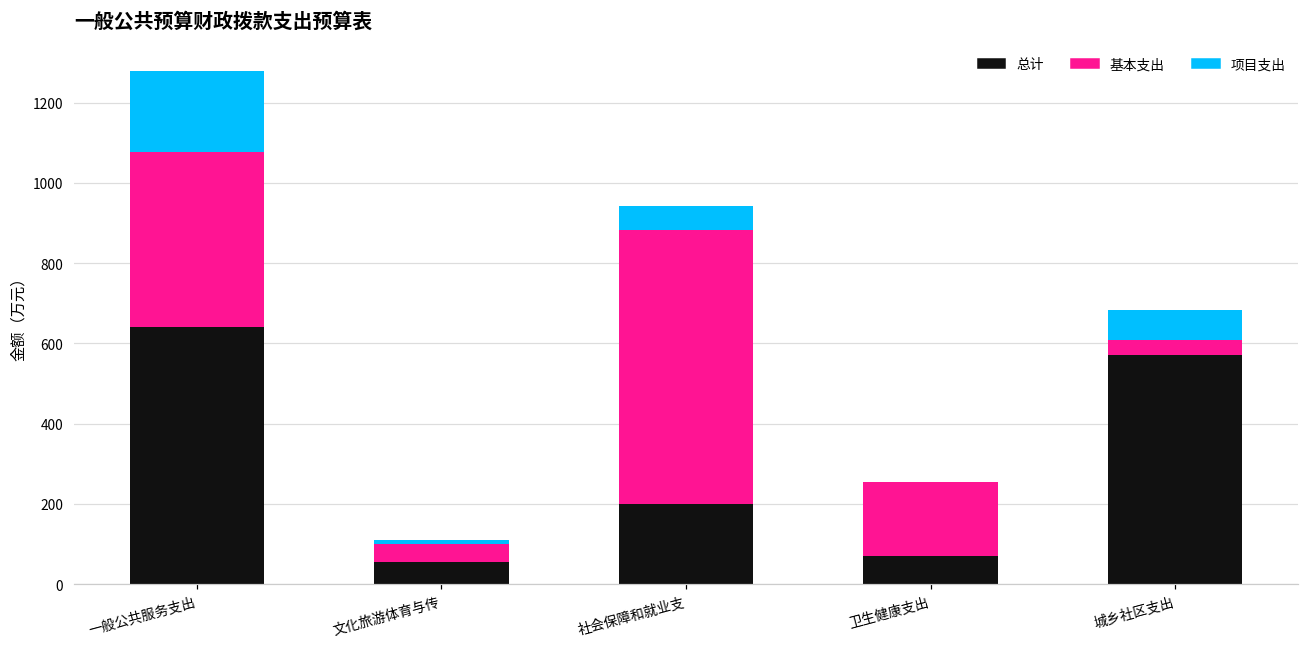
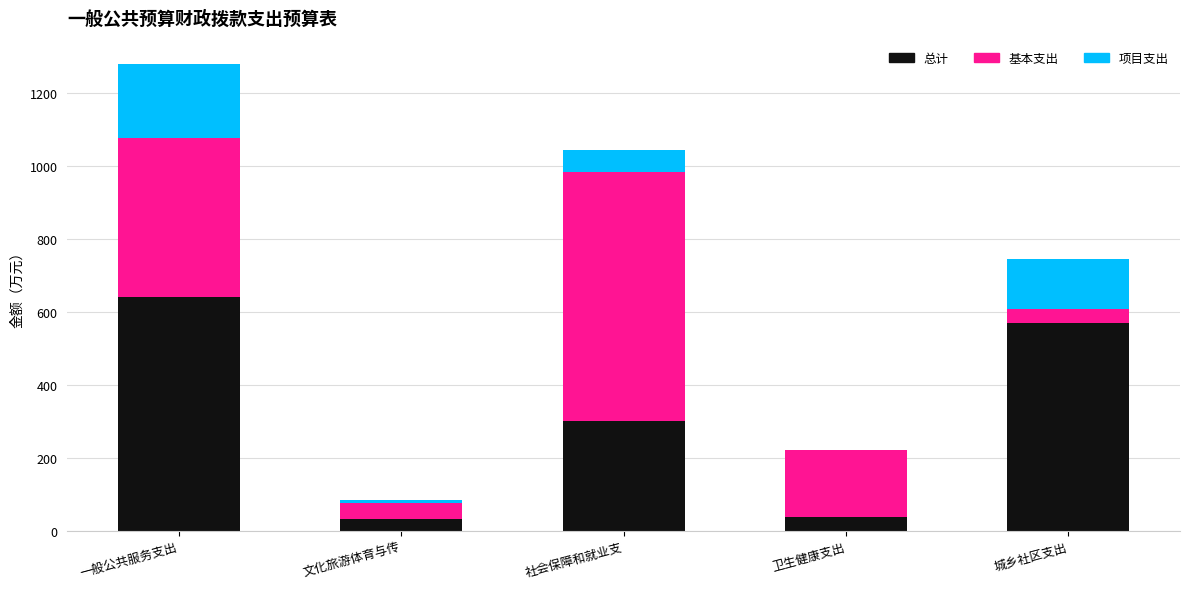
总计, 文化旅游体育与传: 50 -> 30
总计, 社会保障和就业支: 200 -> 300
总计, 卫生健康支出: 70 -> 40
项目支出, 城乡社区支出: 70 -> 140
